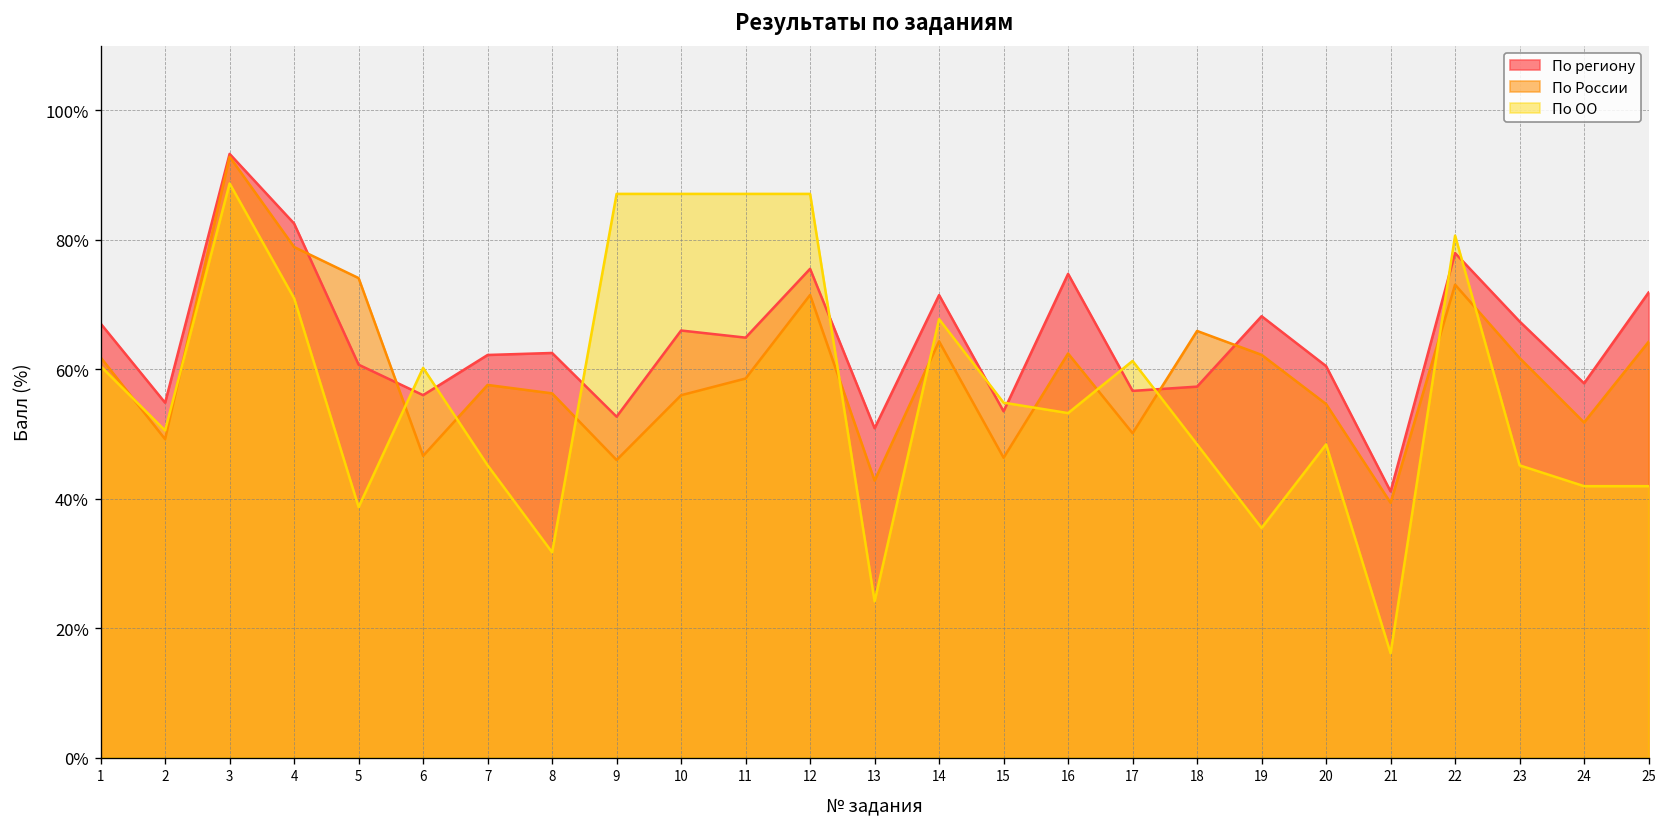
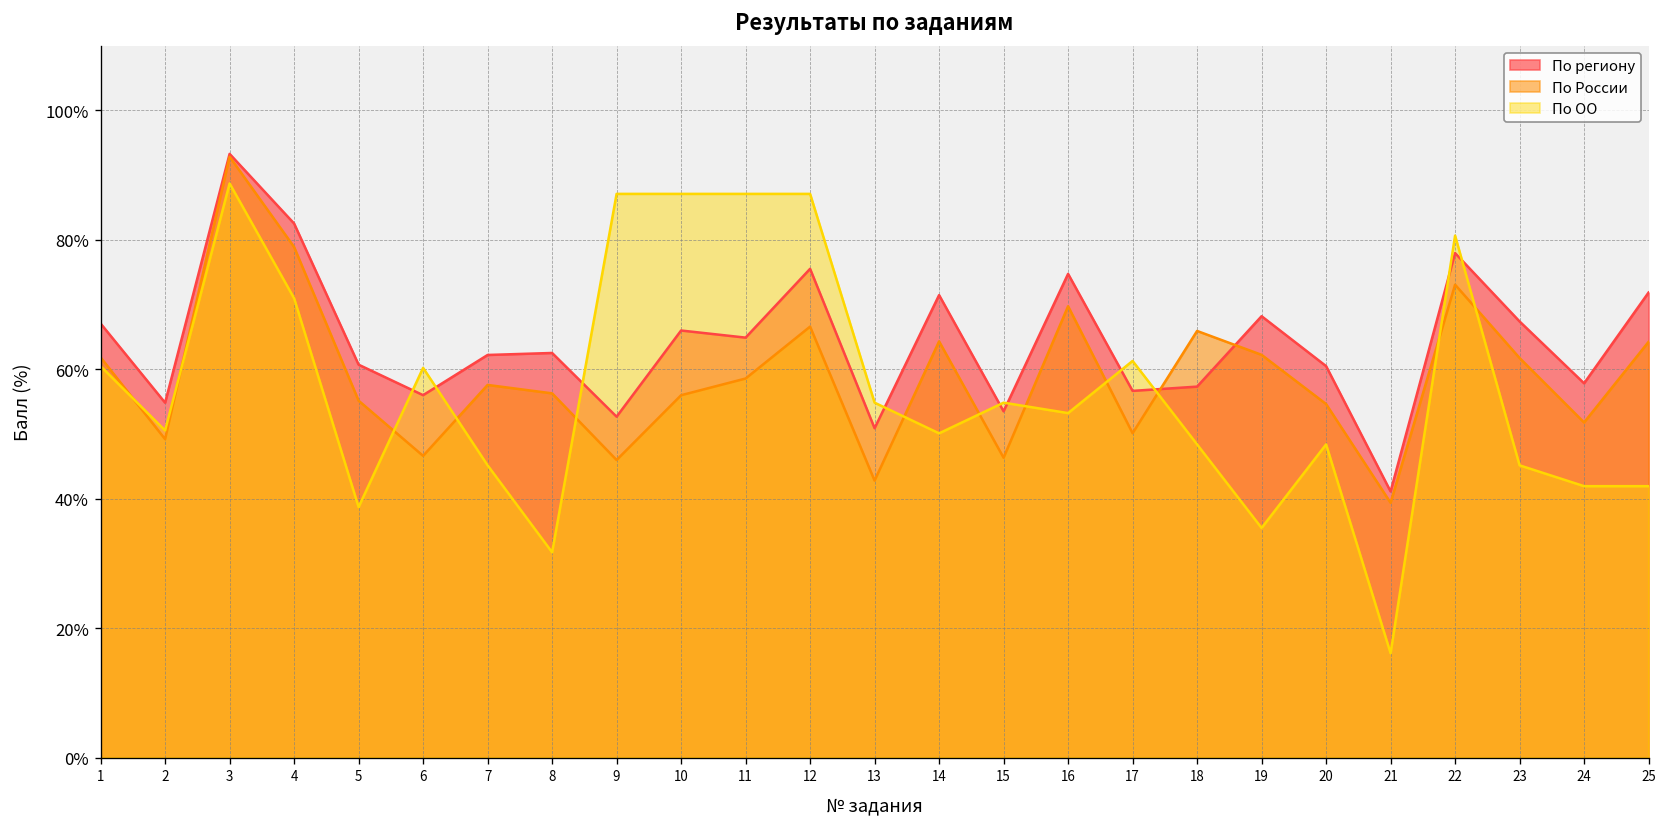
По России, 5: 74% -> 55%
По России, 12: 71% -> 67%
По ОО, 13: 24% -> 55%
По ОО, 14: 68% -> 50%
По России, 16: 62% -> 70%
